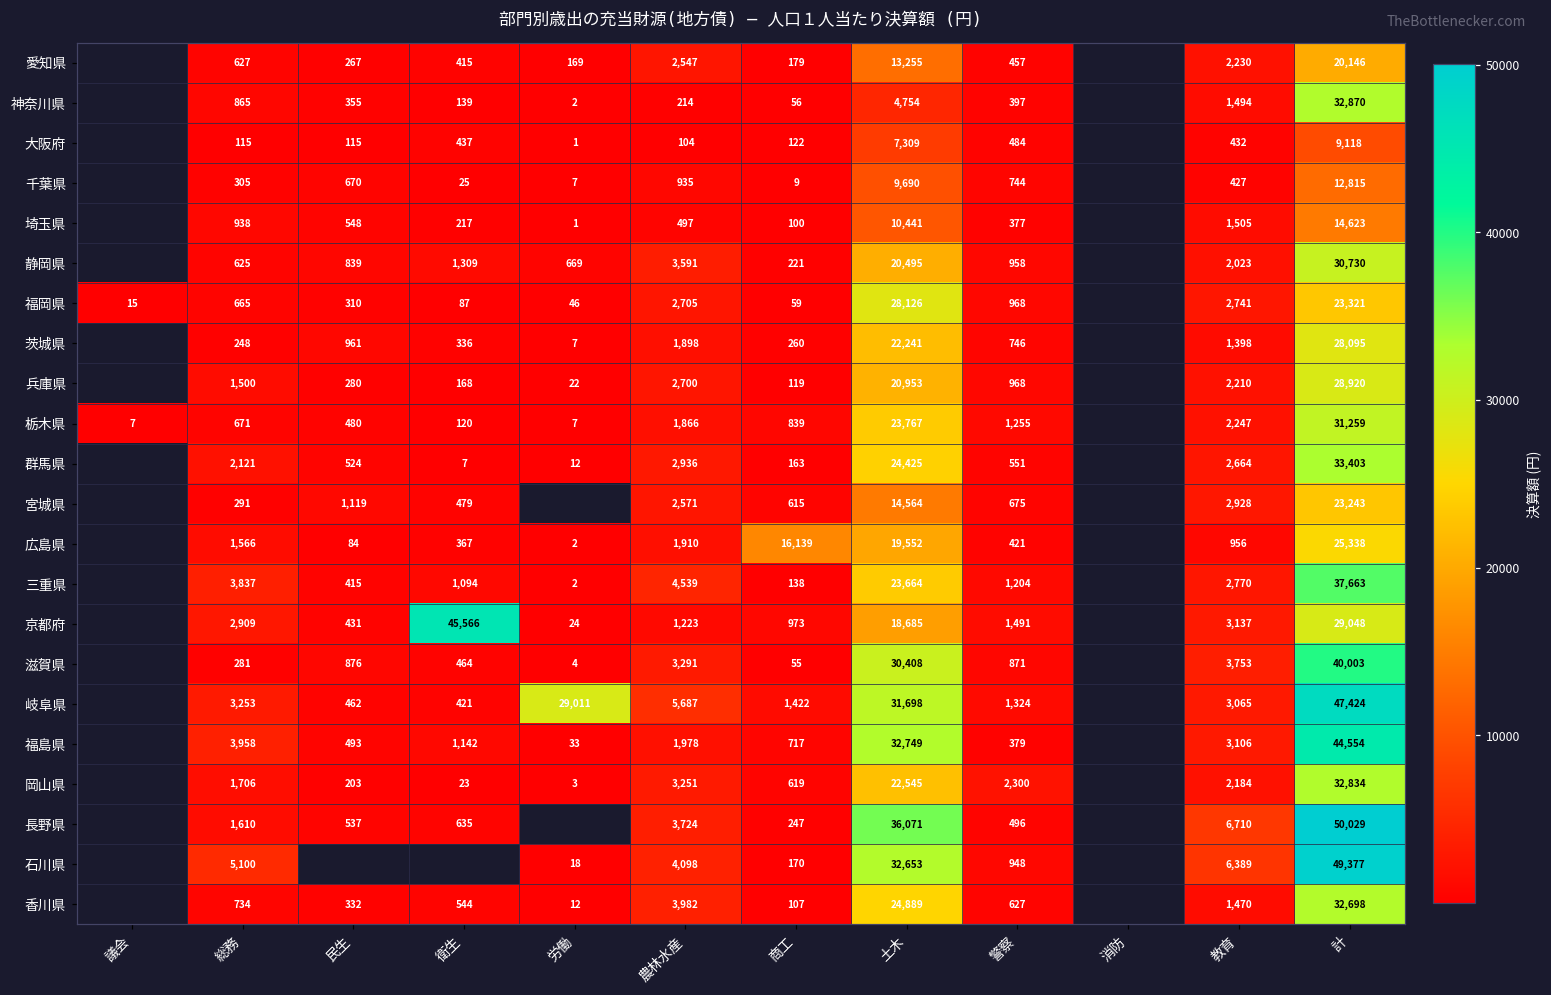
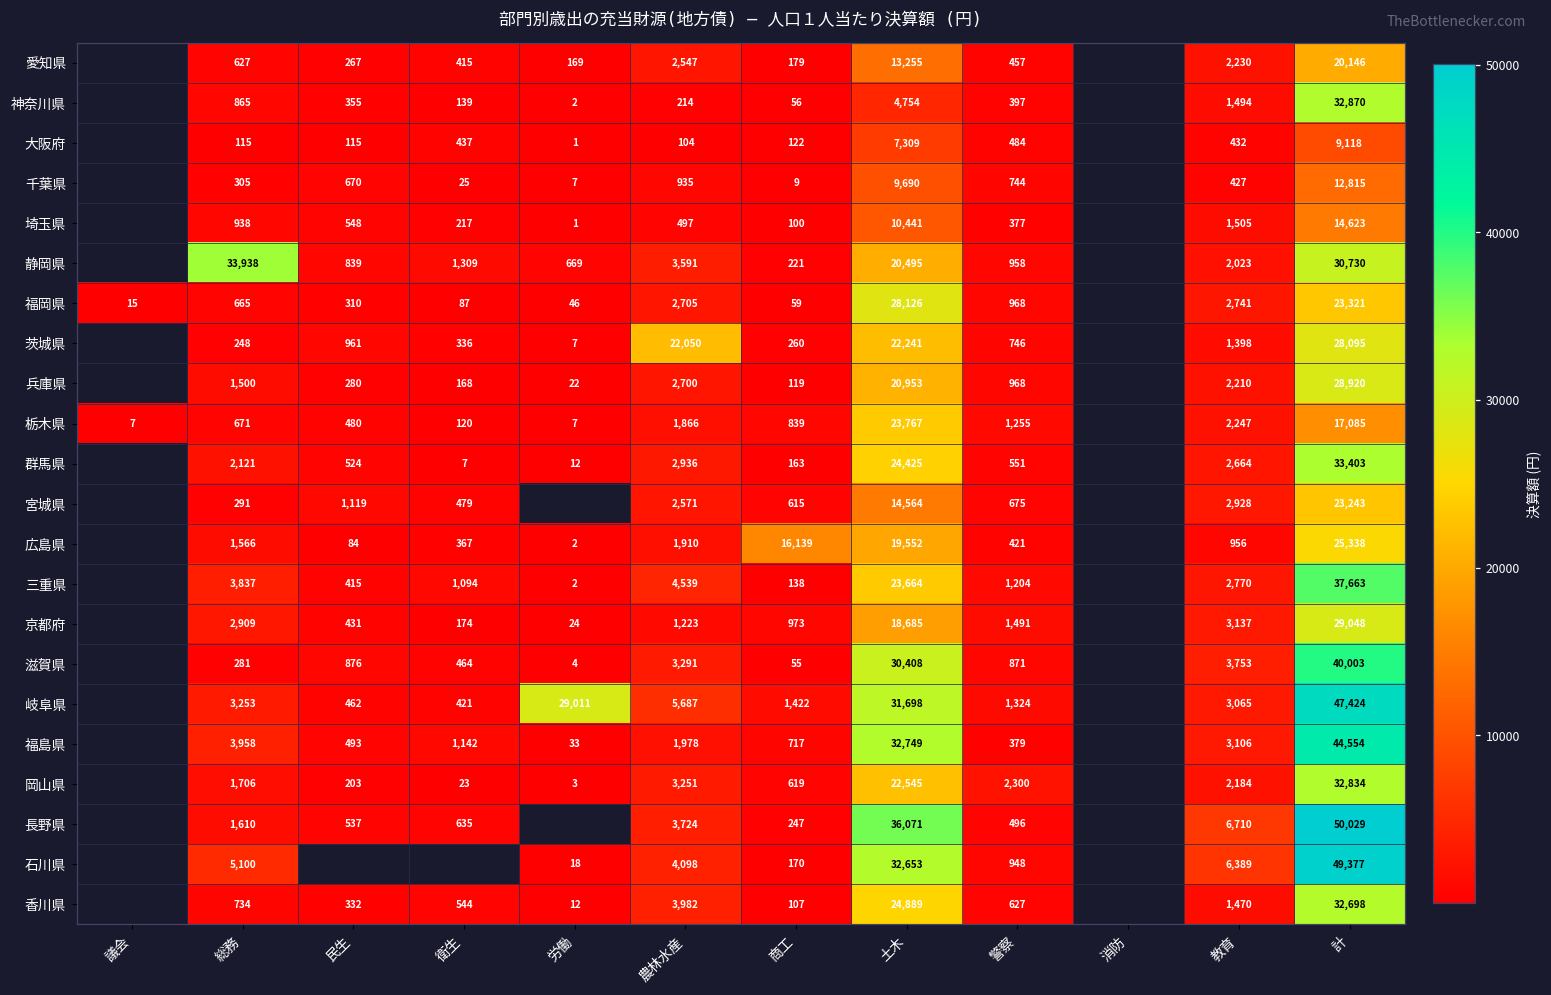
静岡県, 総務: 625 -> 33,938
茨城県, 農林水産: 1,898 -> 22,050
栃木県, 計: 31,259 -> 17,085
京都府, 衛生: 45,566 -> 174
